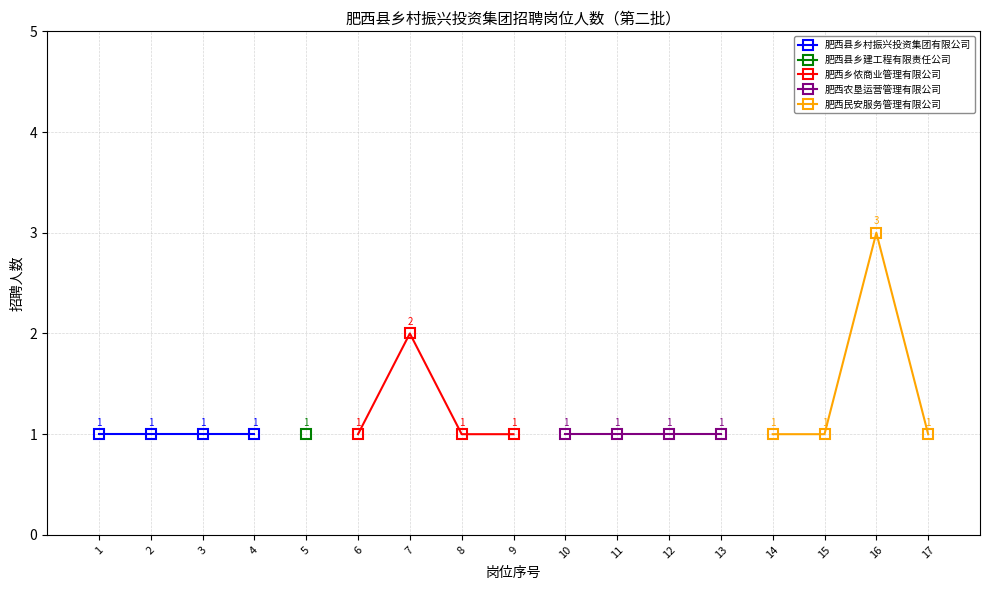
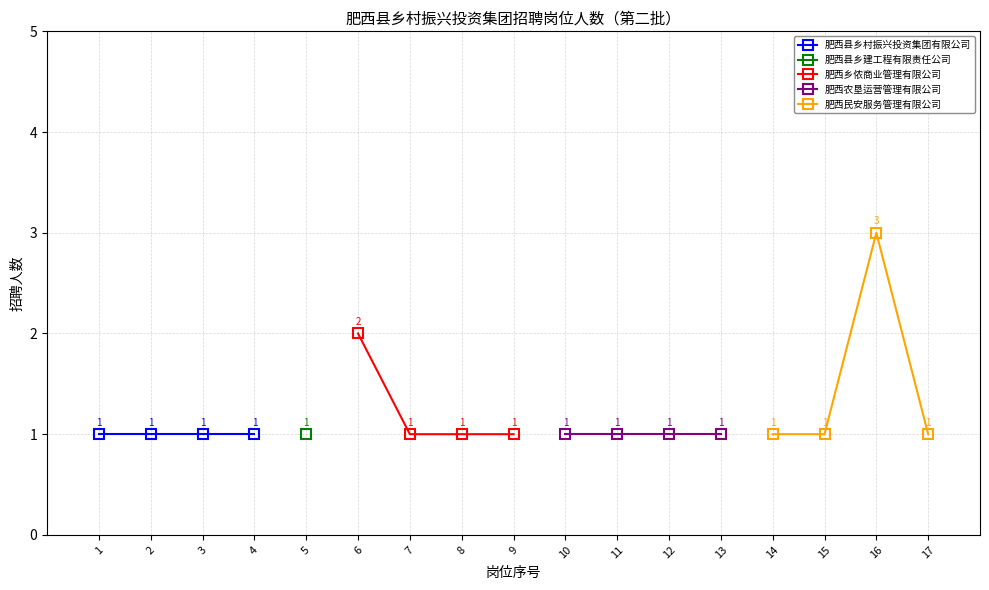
肥西乡侬商业管理有限公司, 6: 1 -> 2
肥西乡侬商业管理有限公司, 7: 2 -> 1
